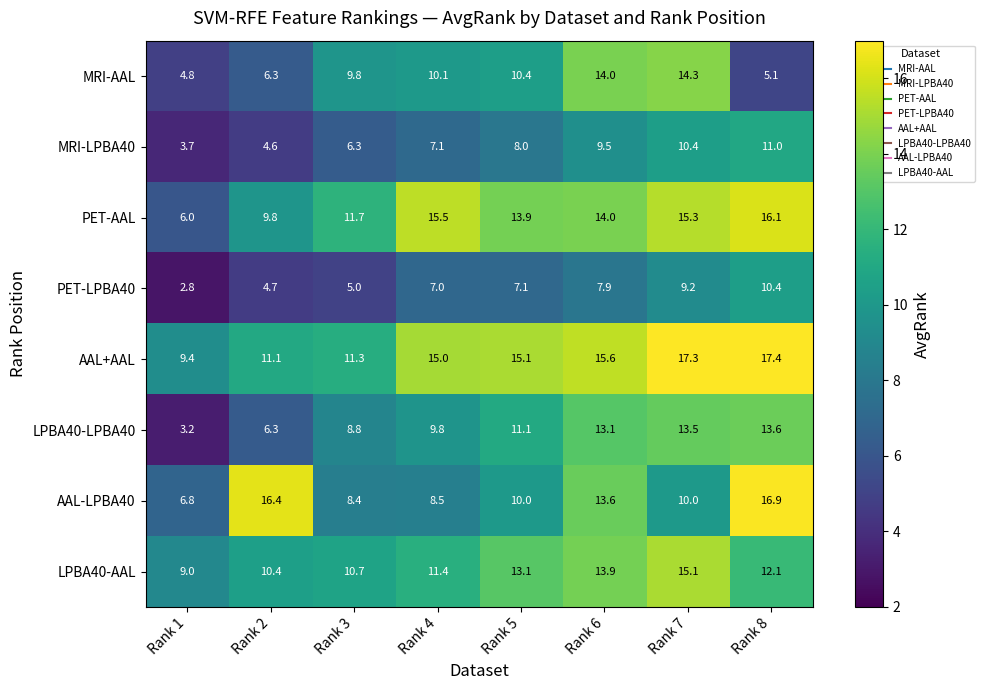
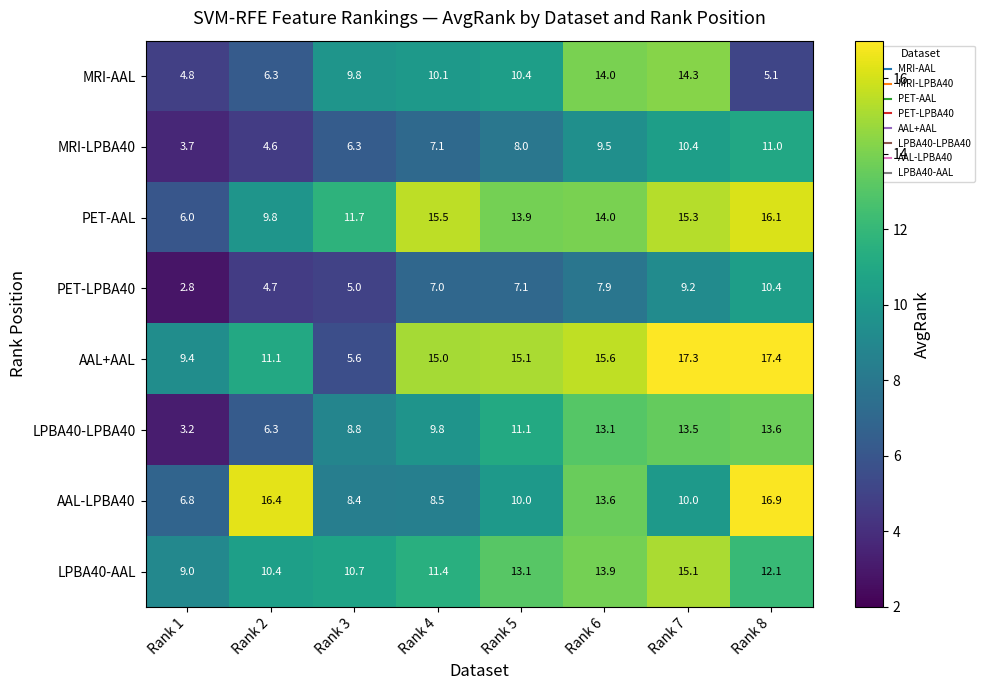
AAL+AAL, Rank 3: 11.3 -> 5.6
